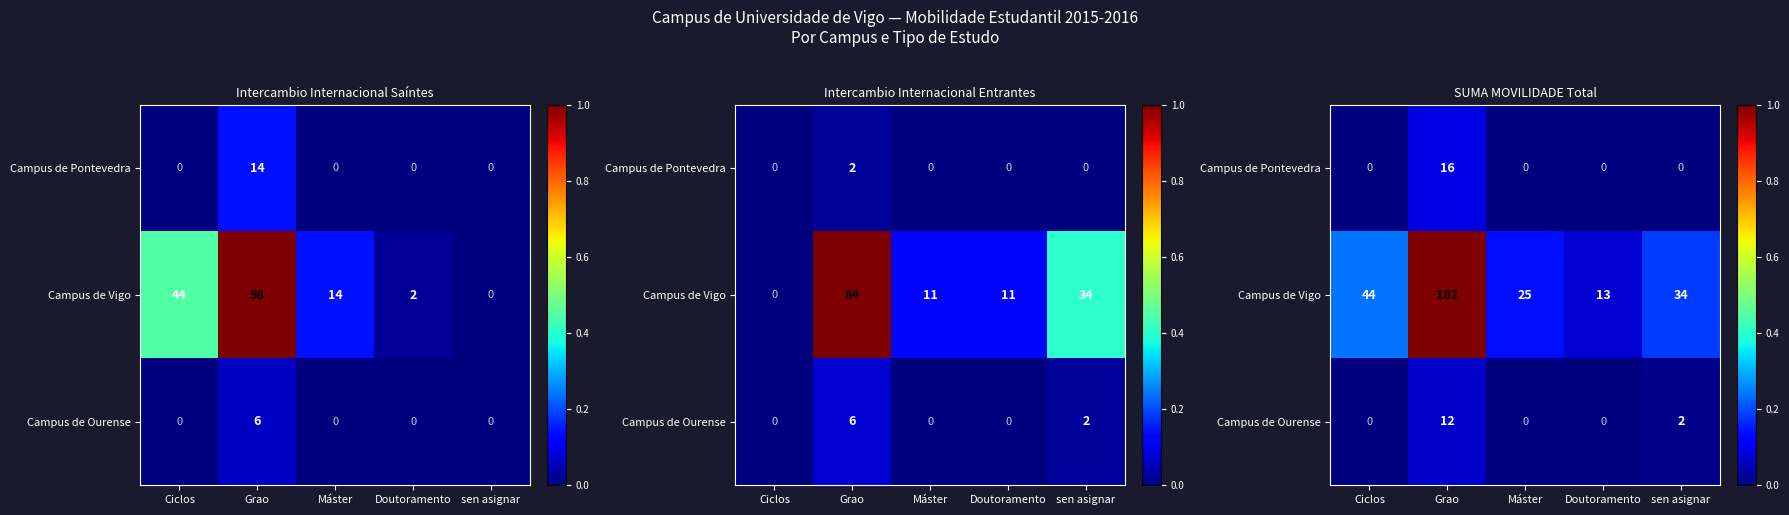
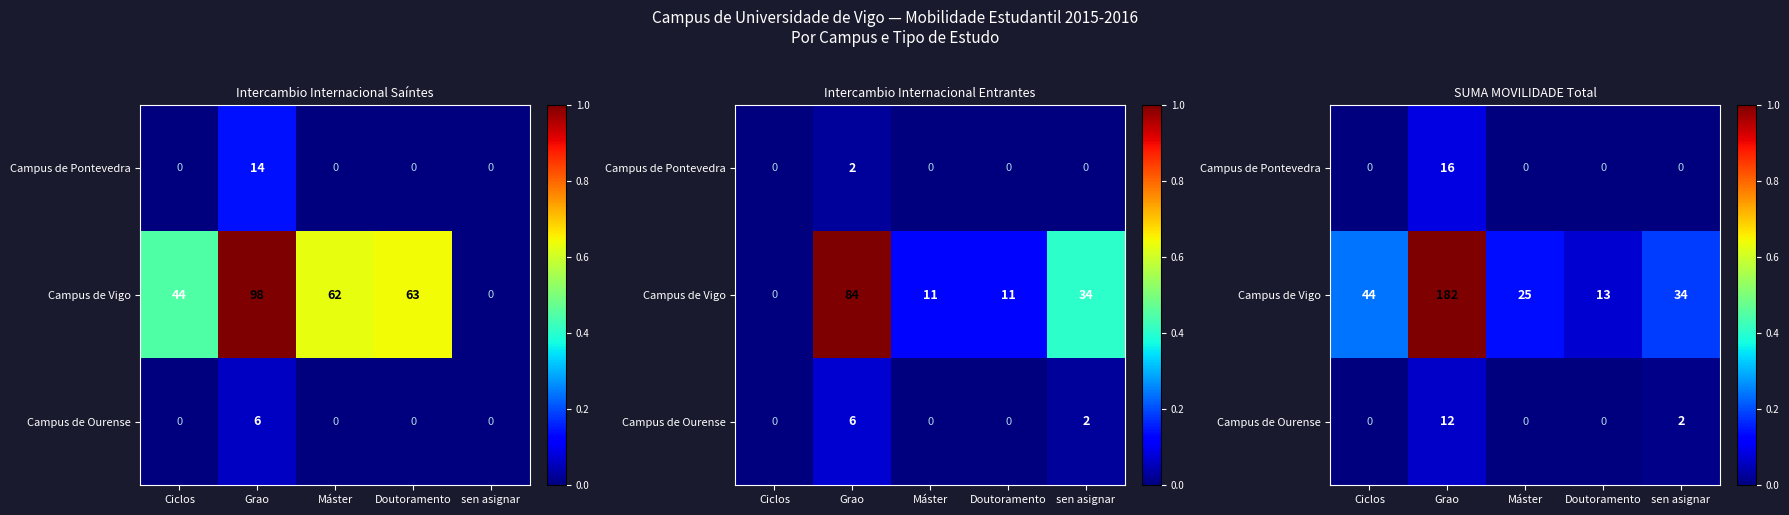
Intercambio Internacional Saíntes, Campus de Vigo, Máster: 14 -> 62
Intercambio Internacional Saíntes, Campus de Vigo, Doutoramento: 2 -> 63
